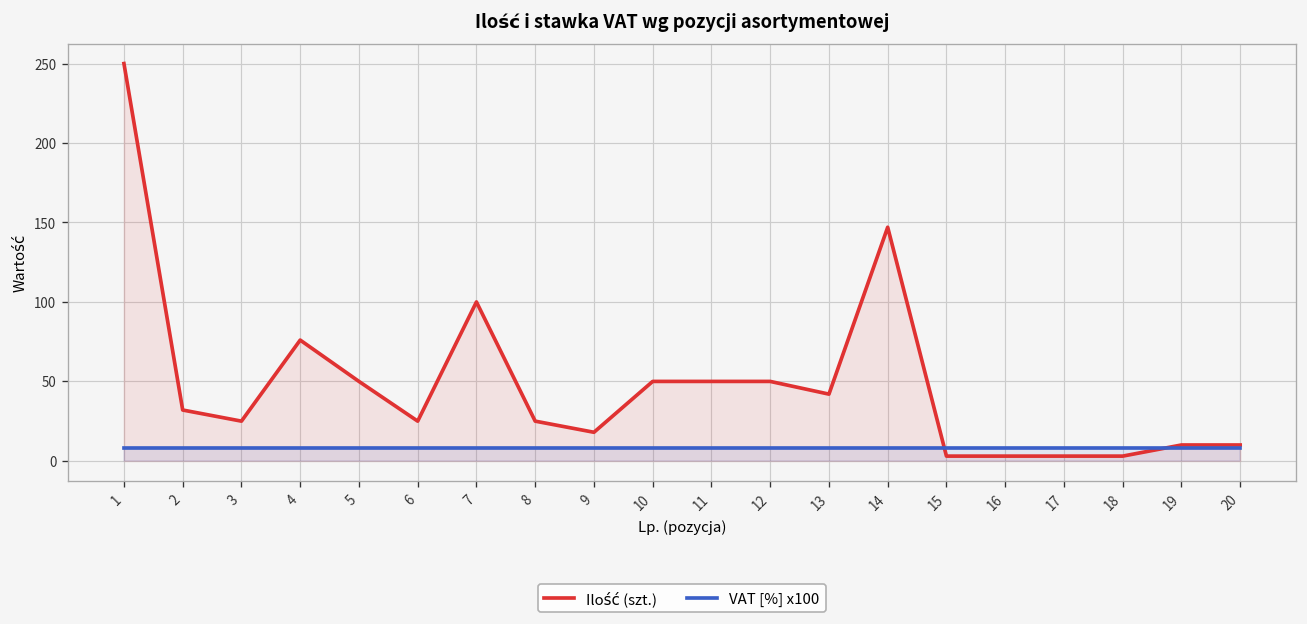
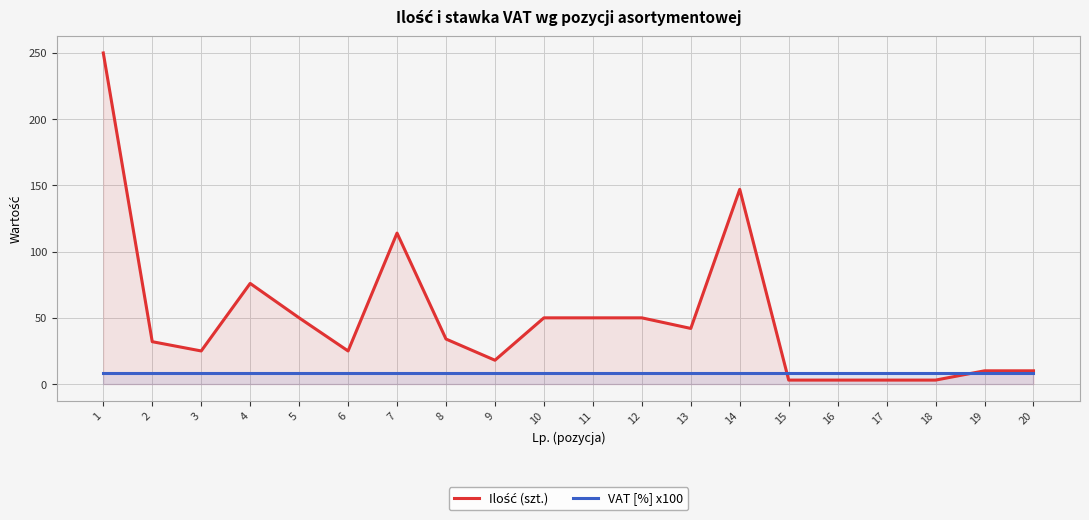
Ilość (szt.), 7: 100 -> 114
Ilość (szt.), 8: 25 -> 34
